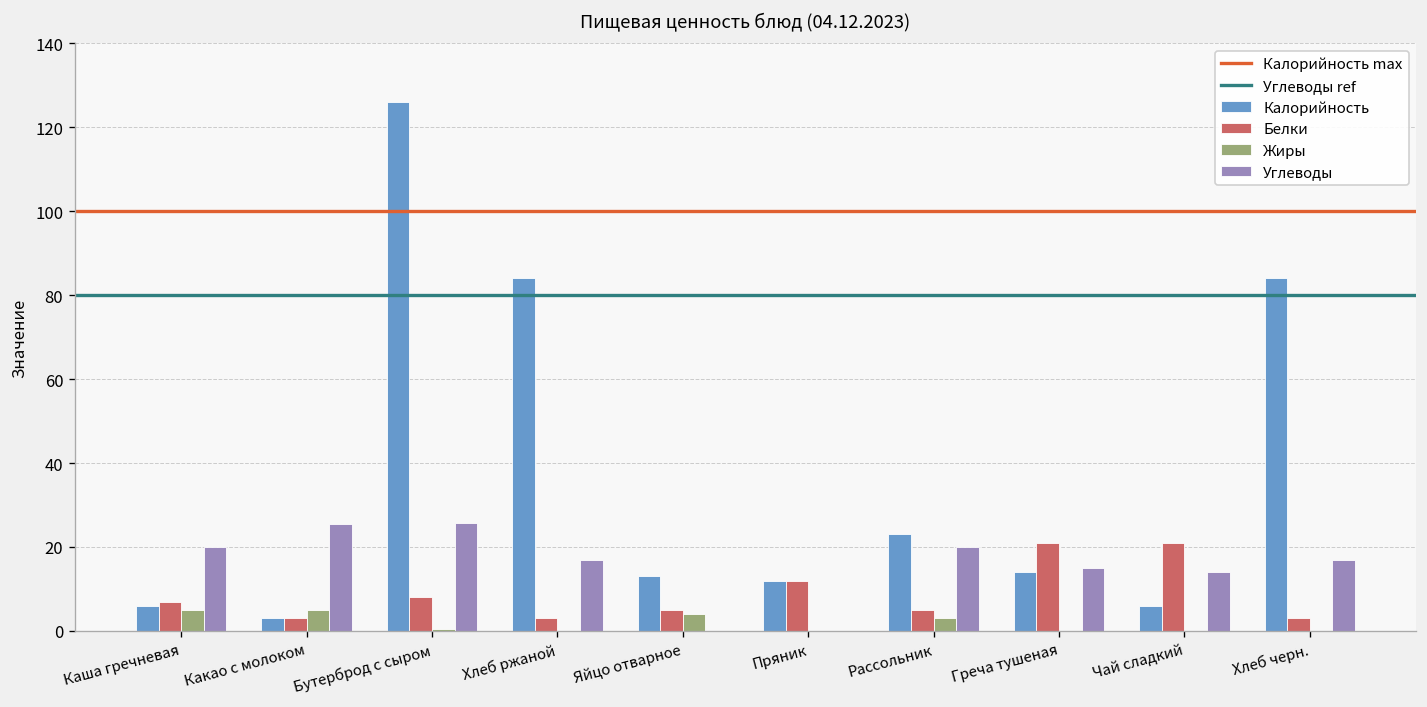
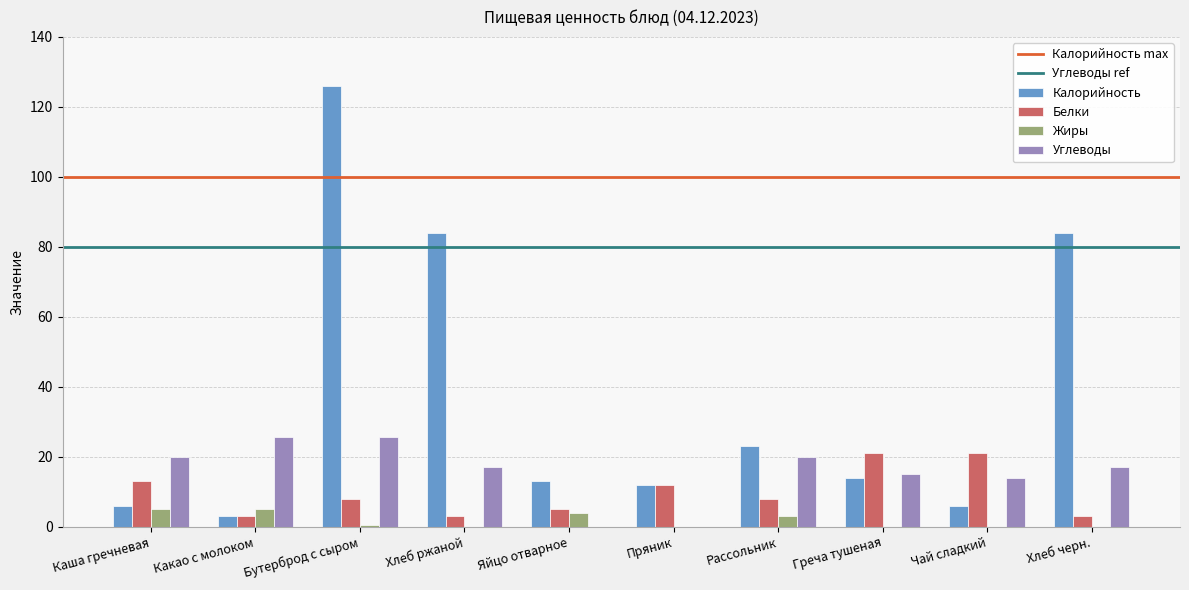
Белки, Каша гречневая: 7 -> 13
Белки, Рассольник: 5 -> 8
